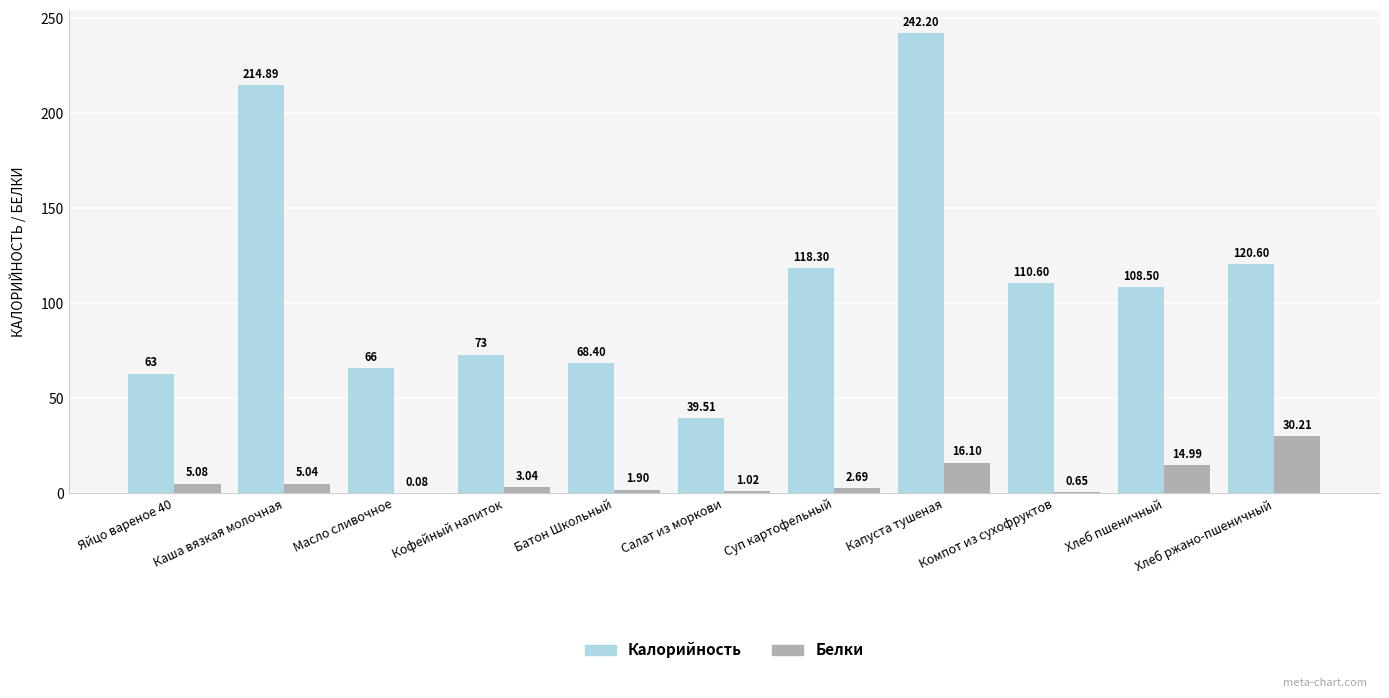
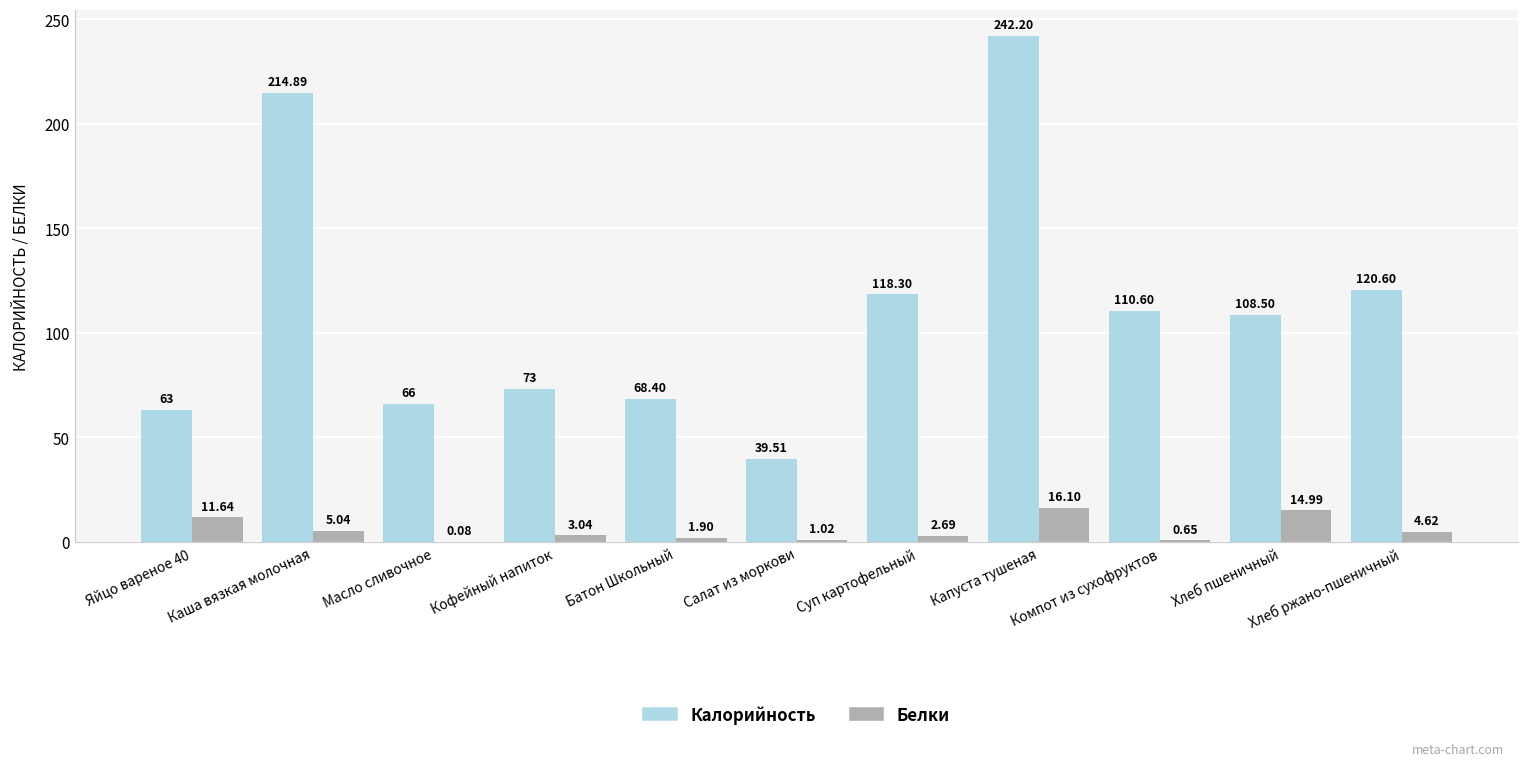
Белки, Яйцо вареное 40: 5.08 -> 11.64
Белки, Хлеб ржано-пшеничный: 30.21 -> 4.62
